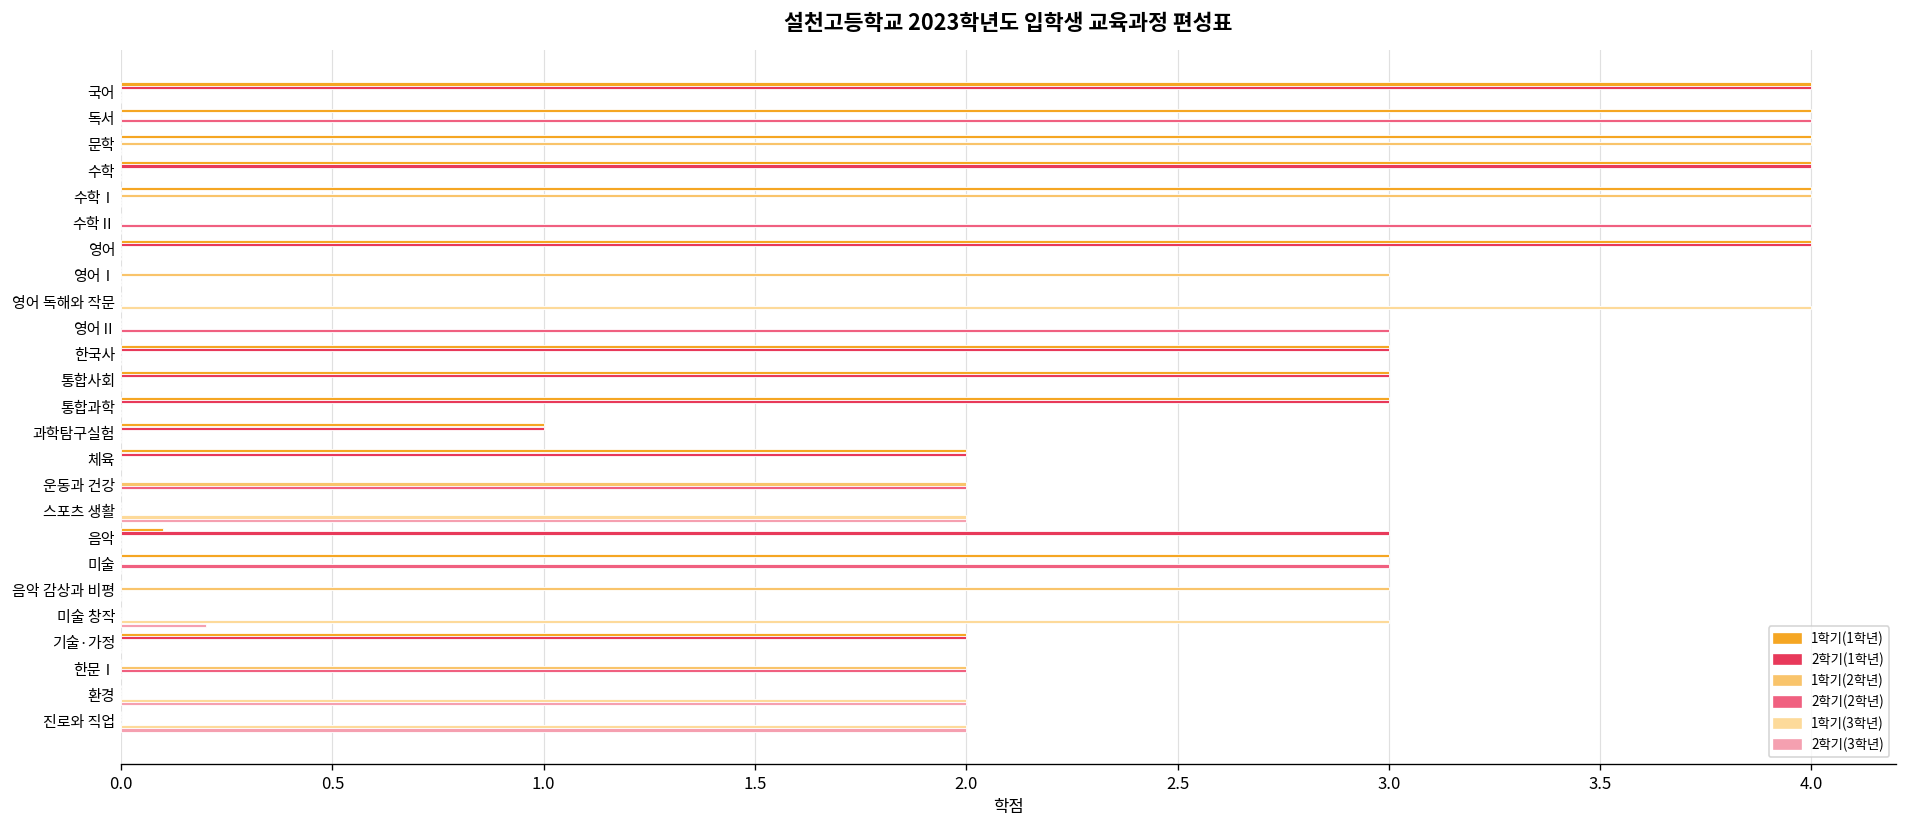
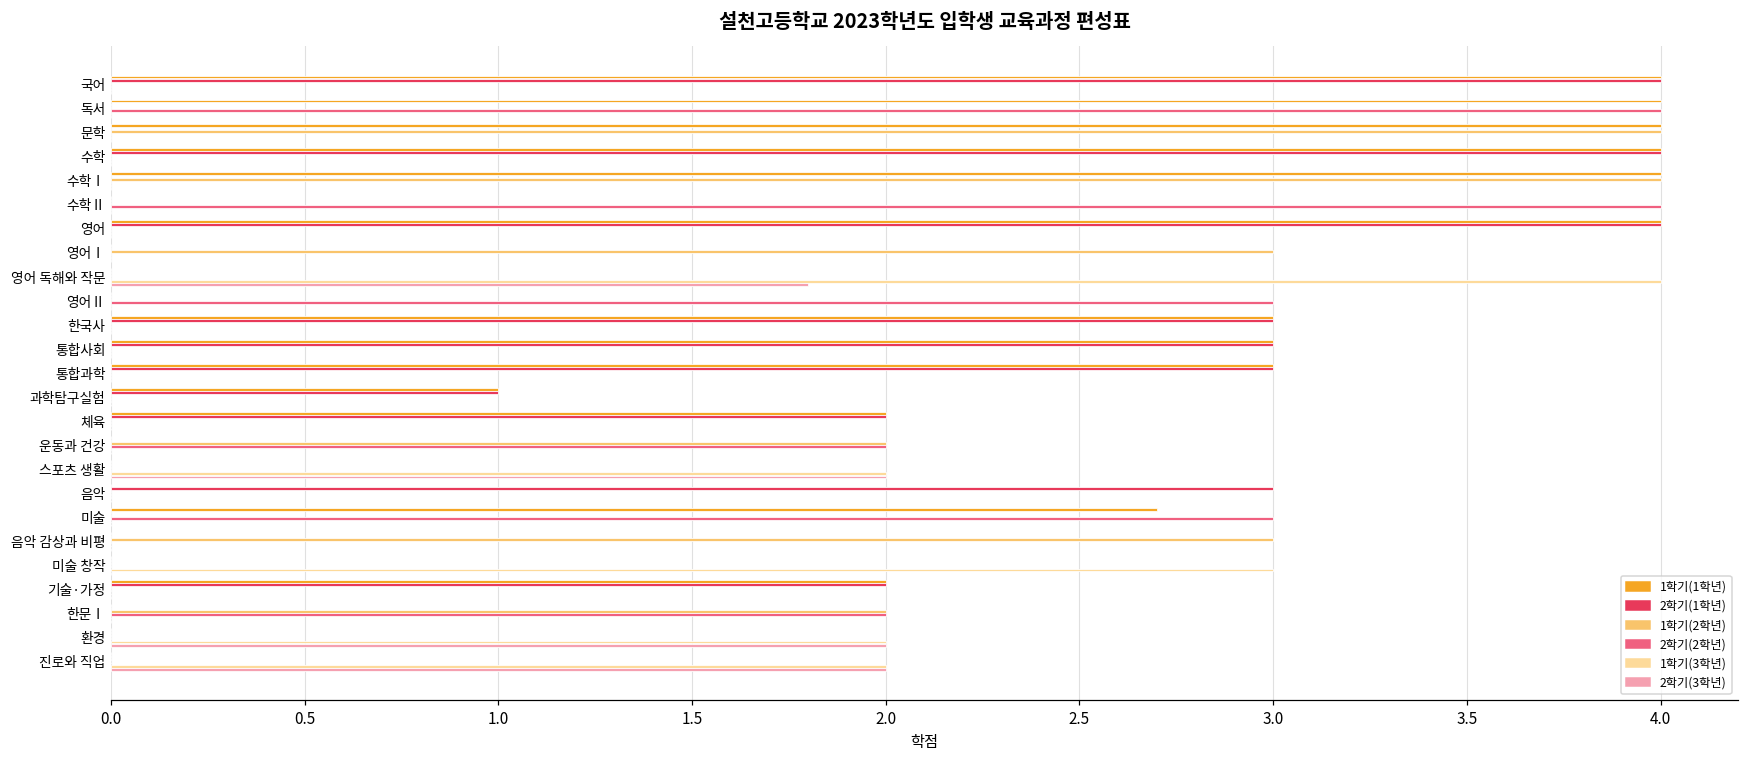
2학기(3학년), 영어 독해와 작문: 0.0 -> 1.8
1학기(1학년), 음악: 0.1 -> 0.0
1학기(1학년), 미술: 3.0 -> 2.7
2학기(3학년), 미술 창작: 0.2 -> 0.0
